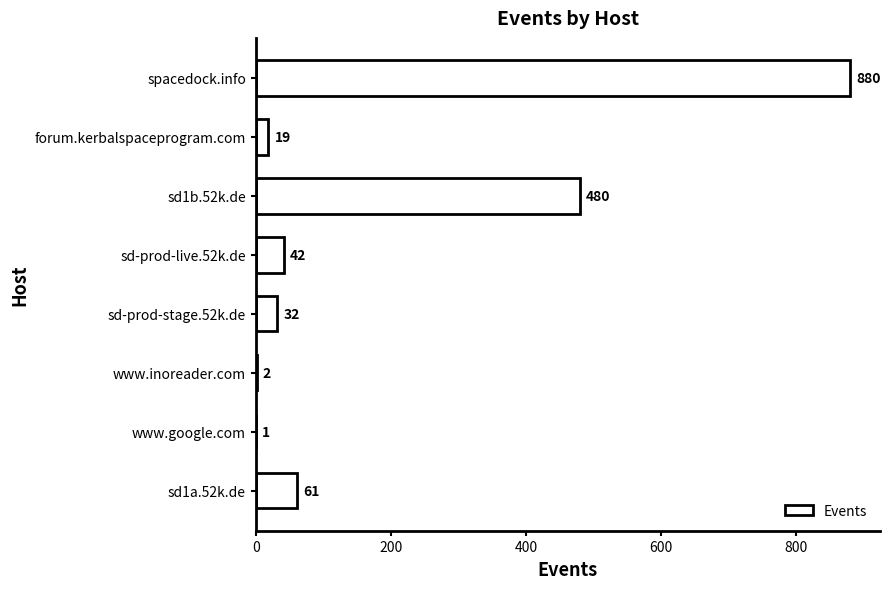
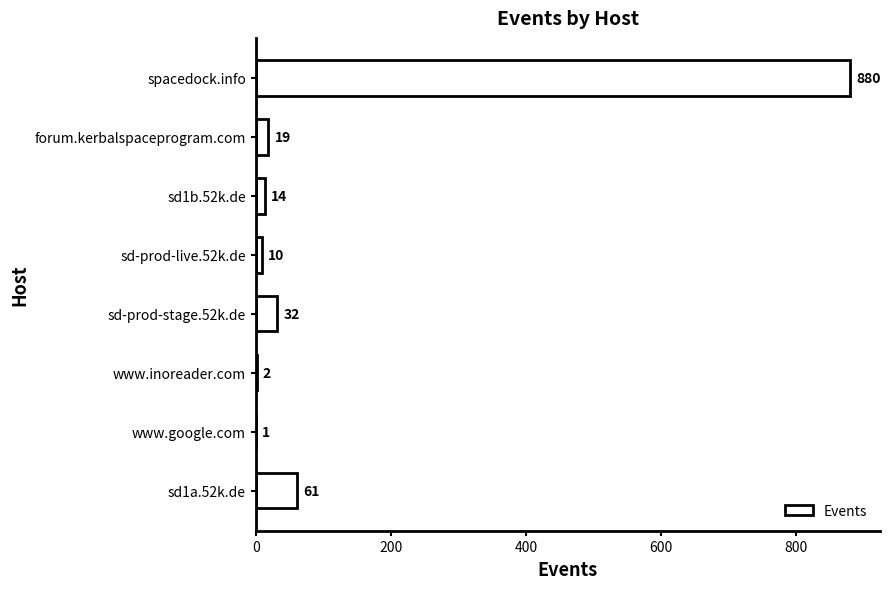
sd1b.52k.de: 480 -> 14
sd-prod-live.52k.de: 42 -> 10
